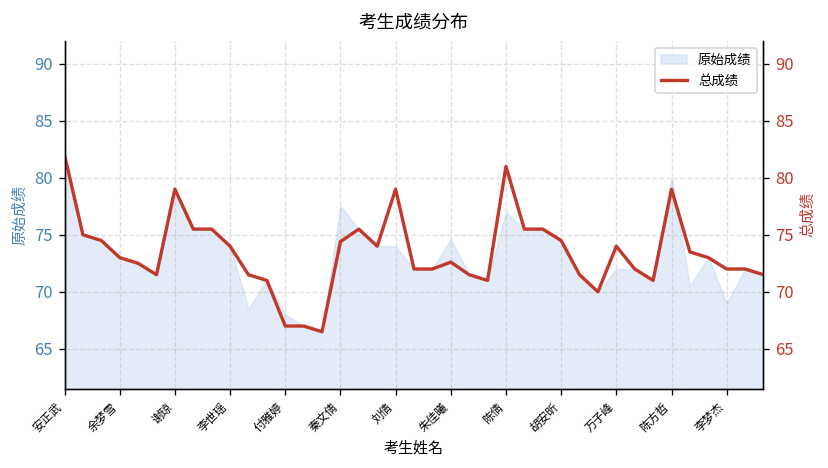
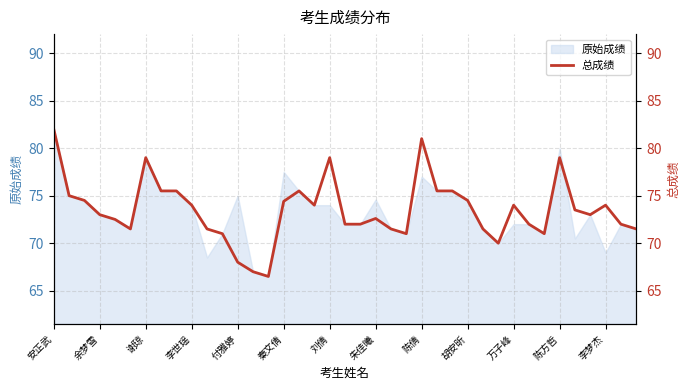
原始成绩, 付雅婷: 68 -> 75
总成绩, 付雅婷: 67 -> 68
总成绩, 李梦杰: 72 -> 74
